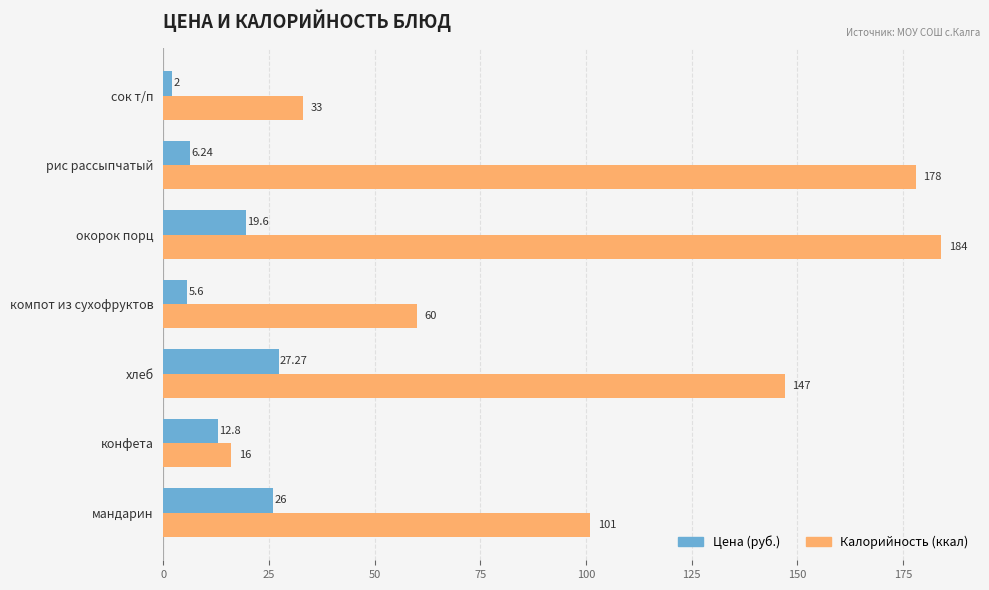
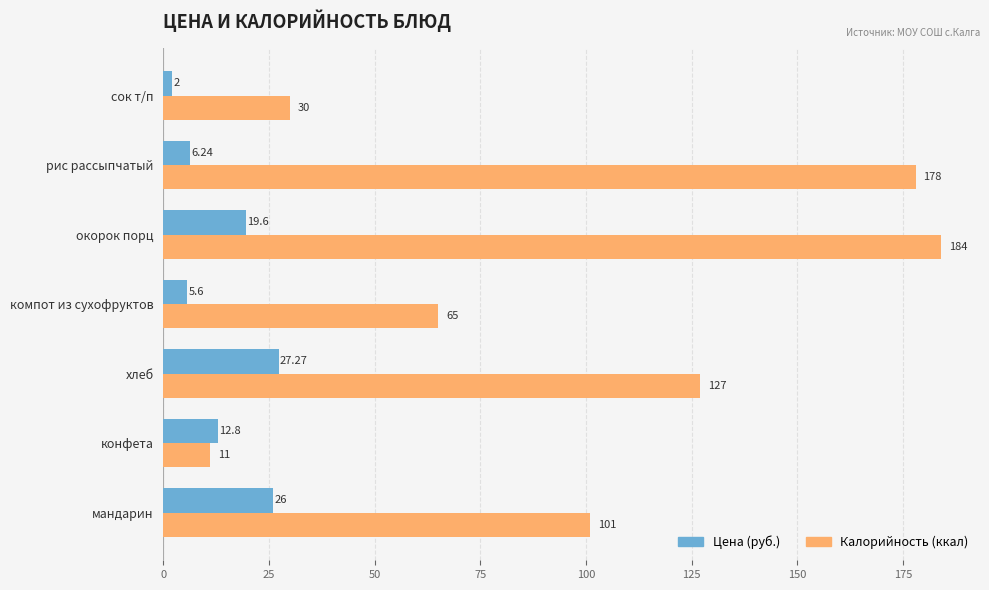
Калорийность (ккал), сок т/п: 33 -> 30
Калорийность (ккал), компот из сухофруктов: 60 -> 65
Калорийность (ккал), хлеб: 147 -> 127
Калорийность (ккал), конфета: 16 -> 11
